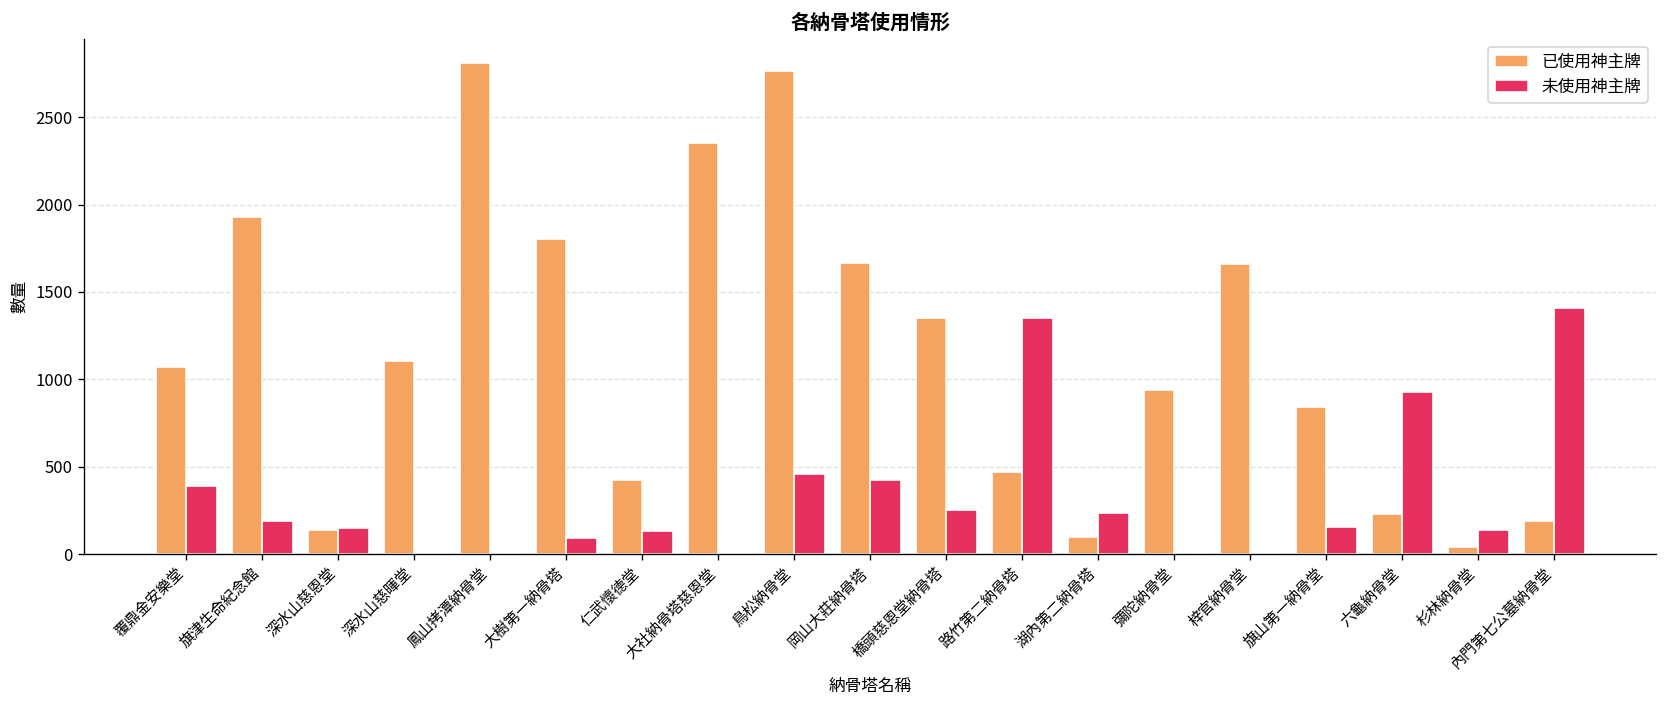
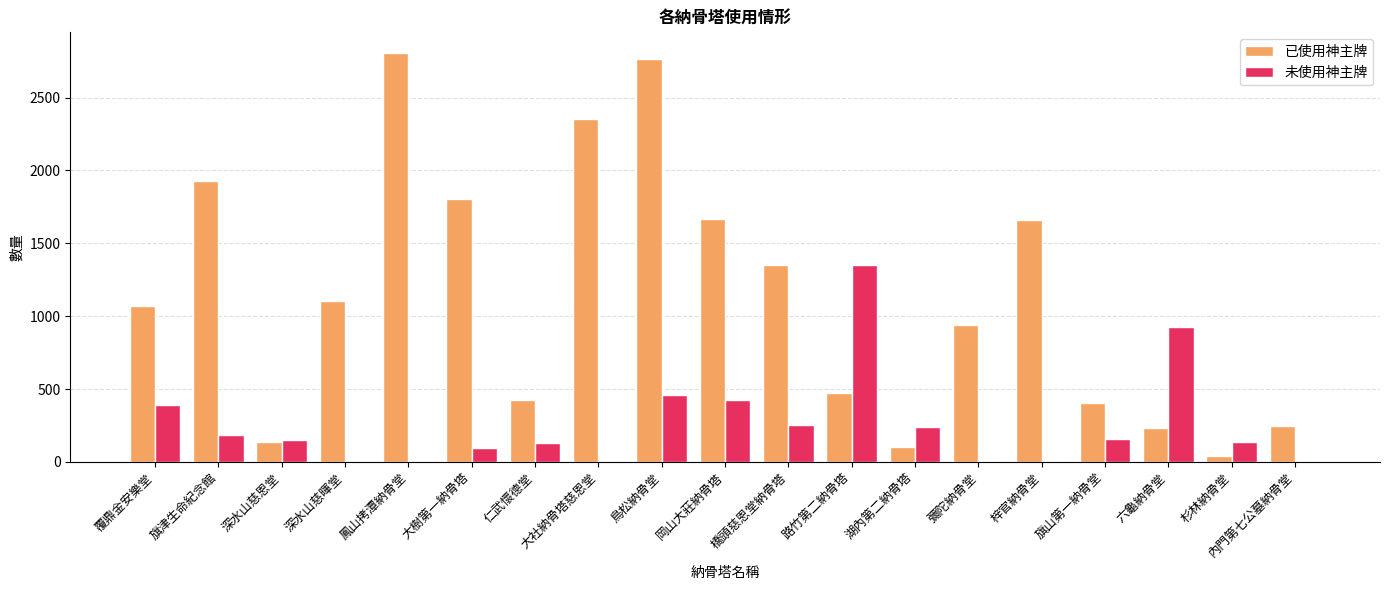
已使用神主牌, 旗山第一納骨堂: 850 -> 410
已使用神主牌, 內門第七公墓納骨堂: 190 -> 250
未使用神主牌, 內門第七公墓納骨堂: 1410 -> 0
